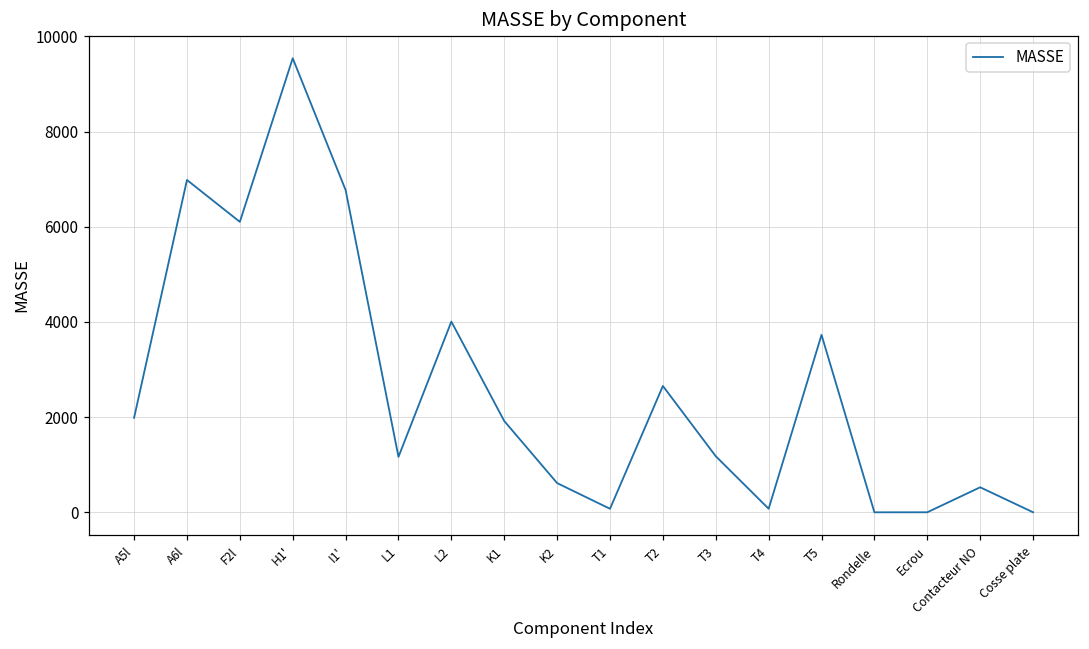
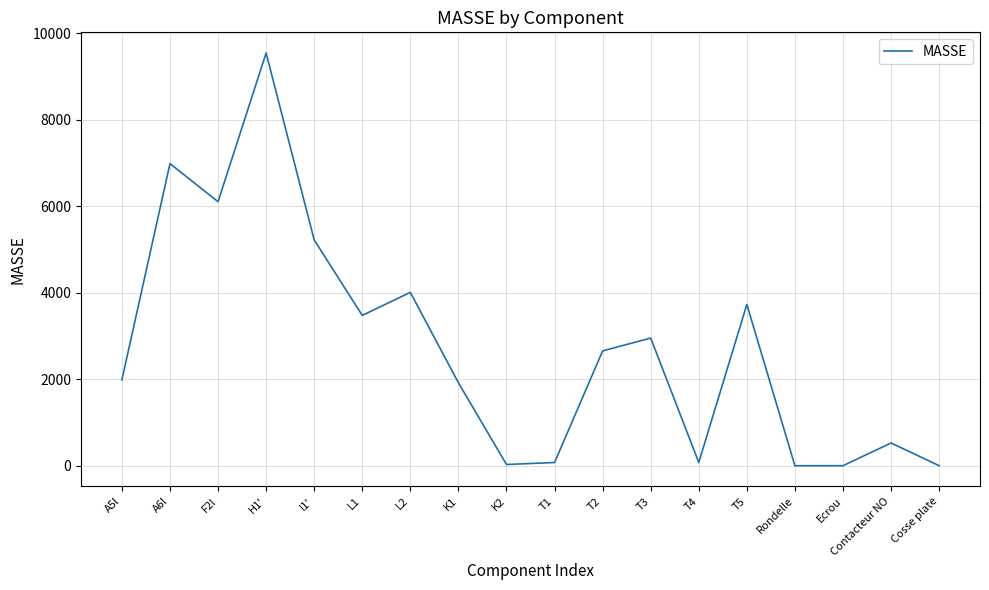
I1': 6800 -> 5200
L1: 1200 -> 3500
K2: 600 -> 0
T3: 1200 -> 3000
